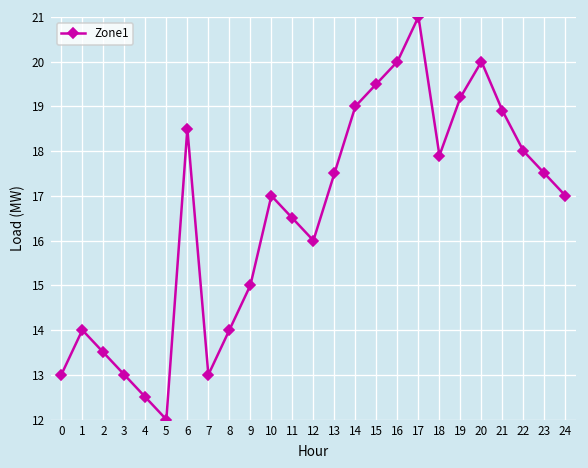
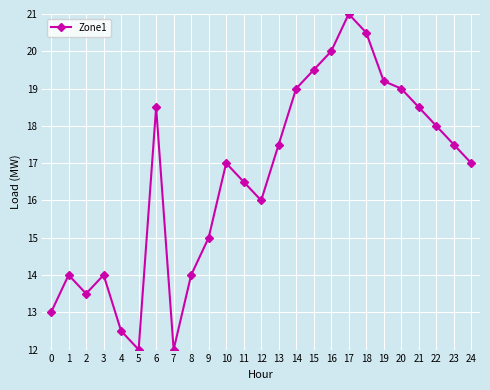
3: 13 -> 14
7: 13 -> 12
18: 17.9 -> 20.5
20: 20 -> 19
21: 18.9 -> 18.5
